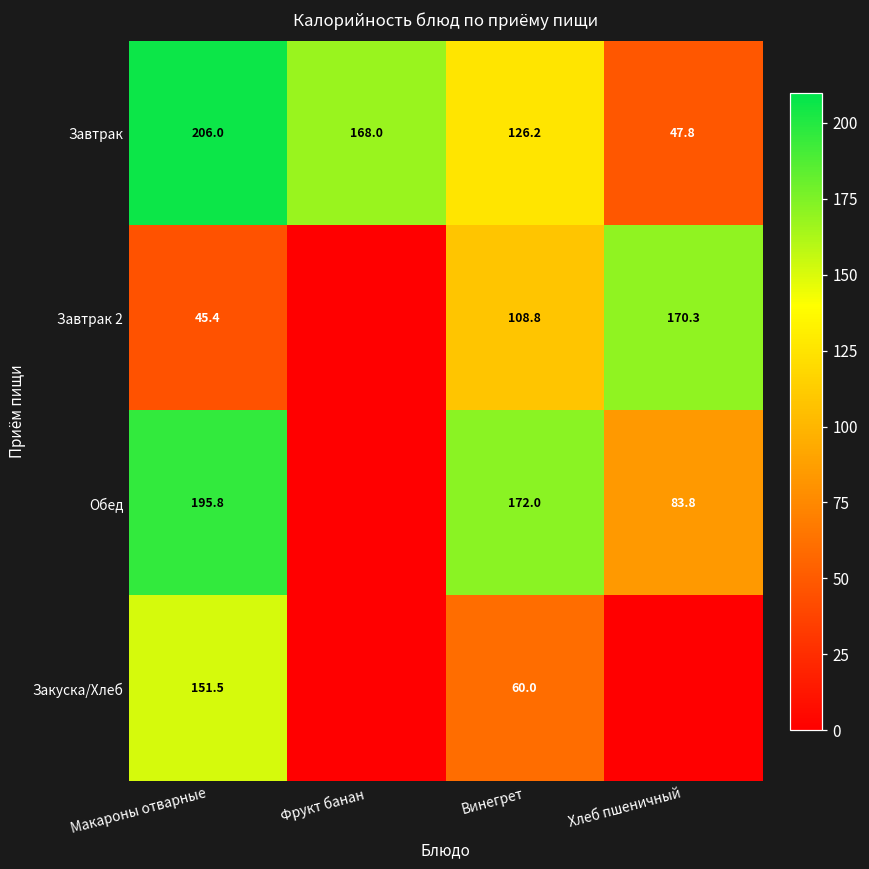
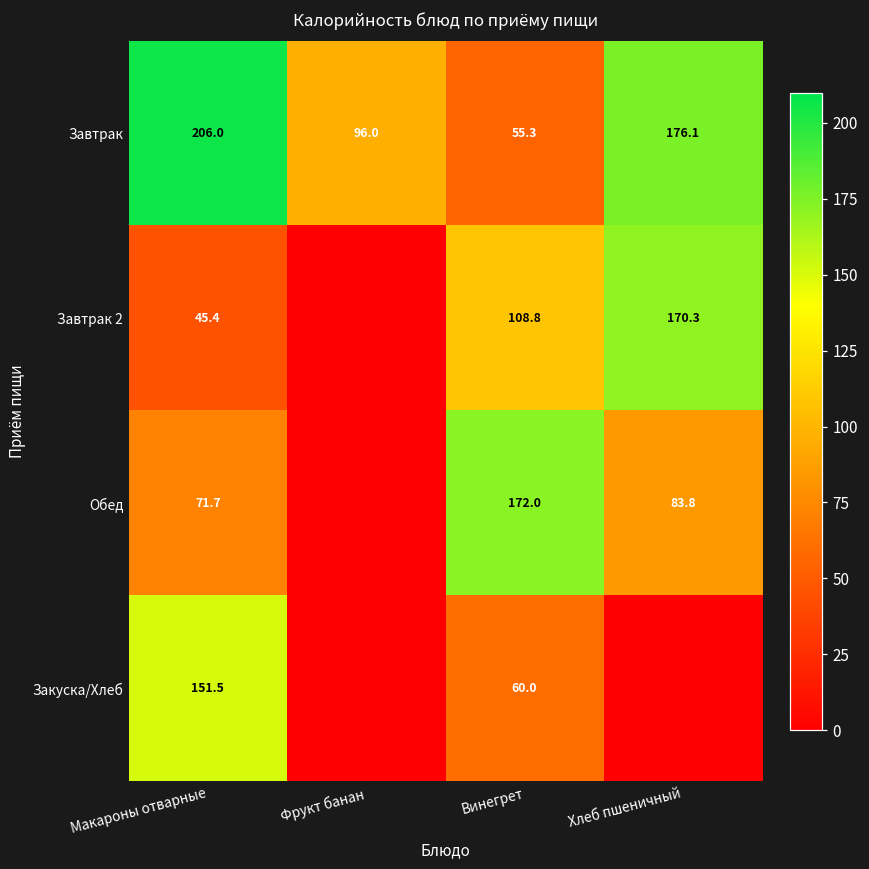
Завтрак, Фрукт банан: 168.0 -> 96.0
Завтрак, Винегрет: 126.2 -> 55.3
Завтрак, Хлеб пшеничный: 47.8 -> 176.1
Обед, Макароны отварные: 195.8 -> 71.7
